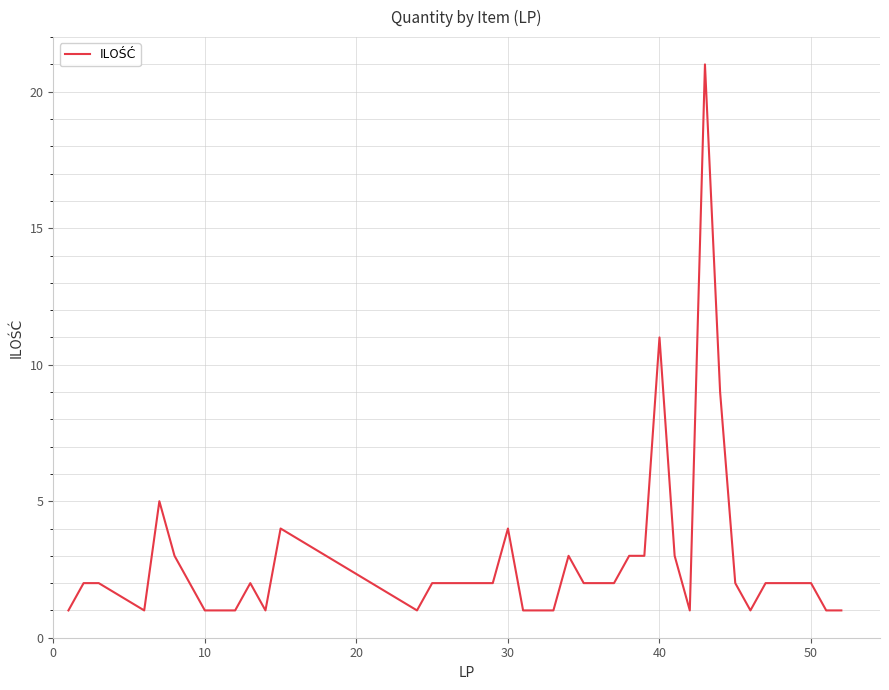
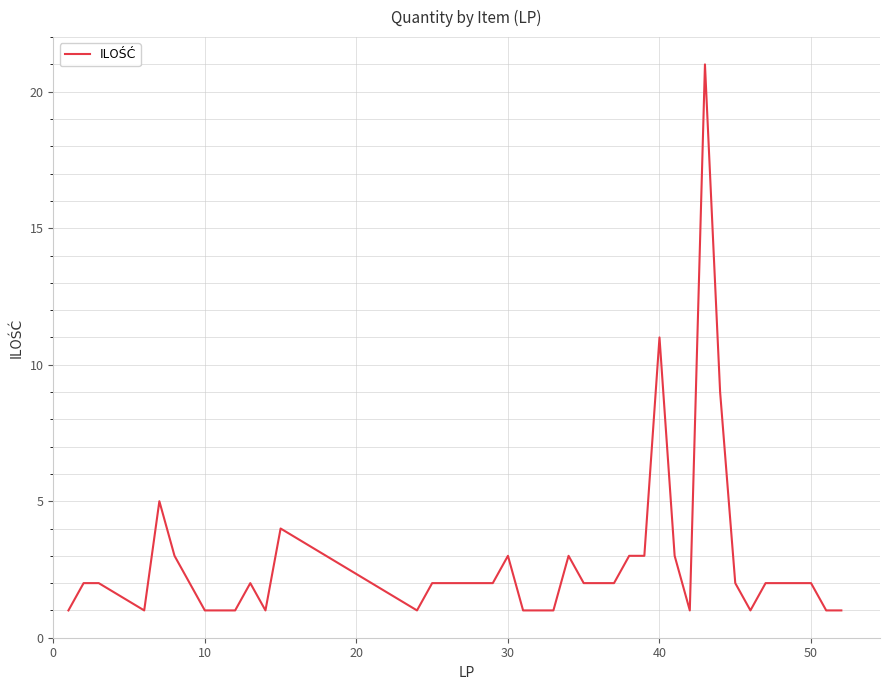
30: 4 -> 3
